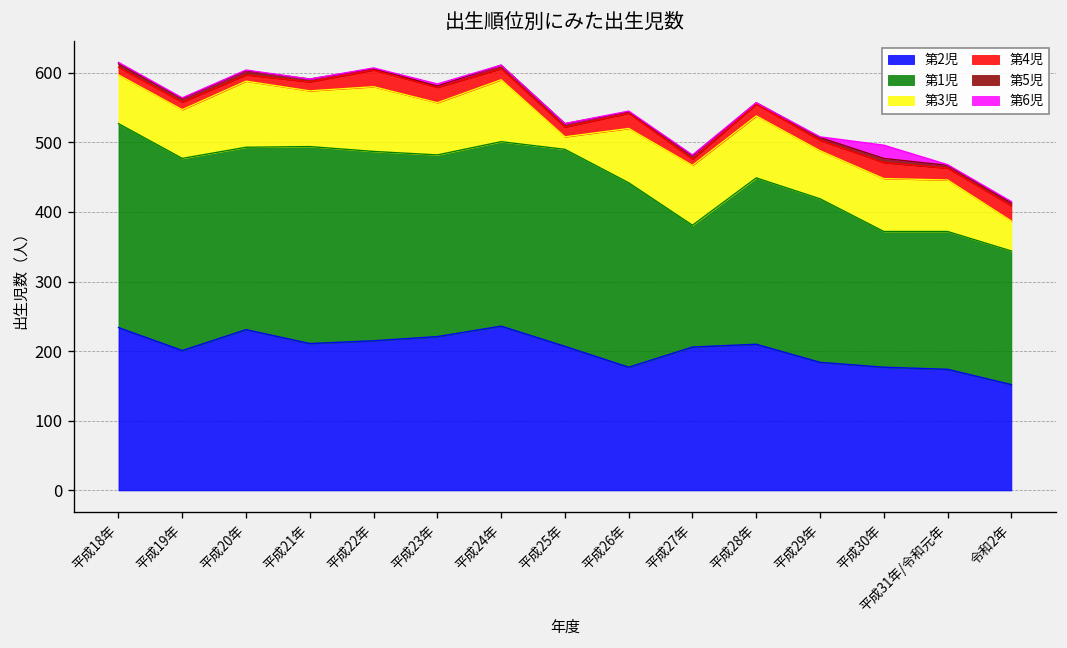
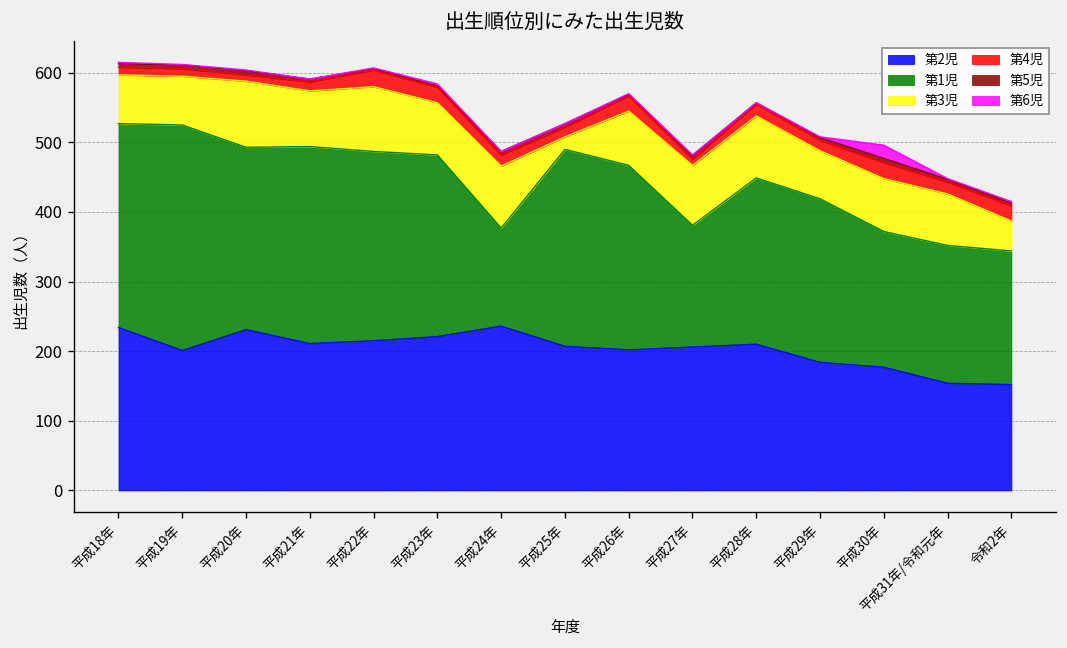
第1児, 平成19年: 280 -> 320
第1児, 平成24年: 270 -> 140
第2児, 平成26年: 180 -> 200
第2児, 平成31年/令和元年: 170 -> 150
